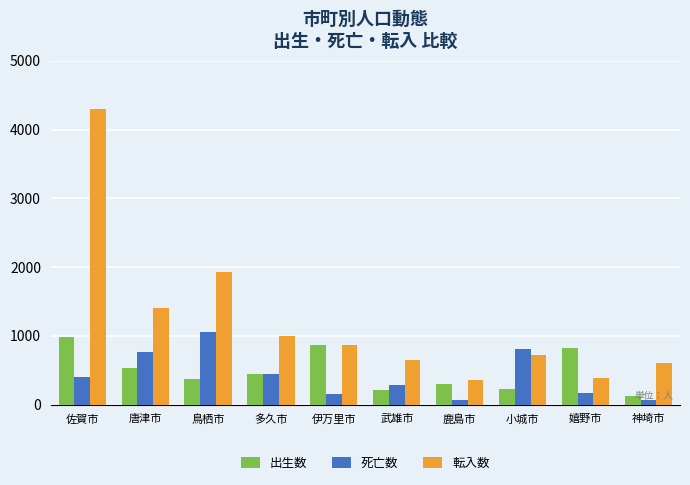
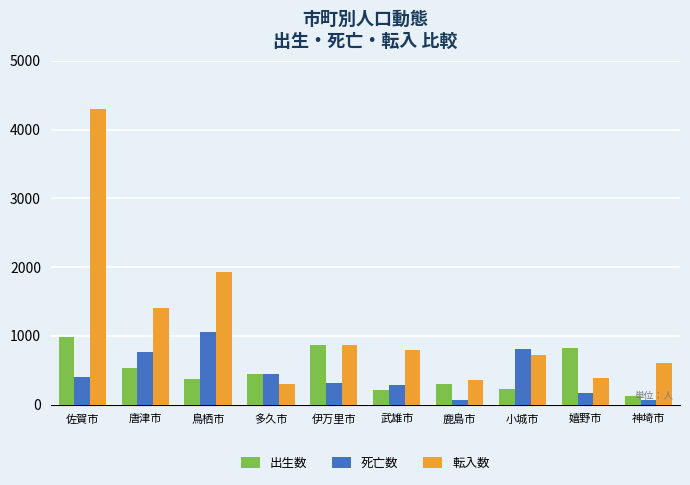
転入数, 多久市: 1000 -> 300
死亡数, 伊万里市: 200 -> 300
転入数, 武雄市: 600 -> 800
